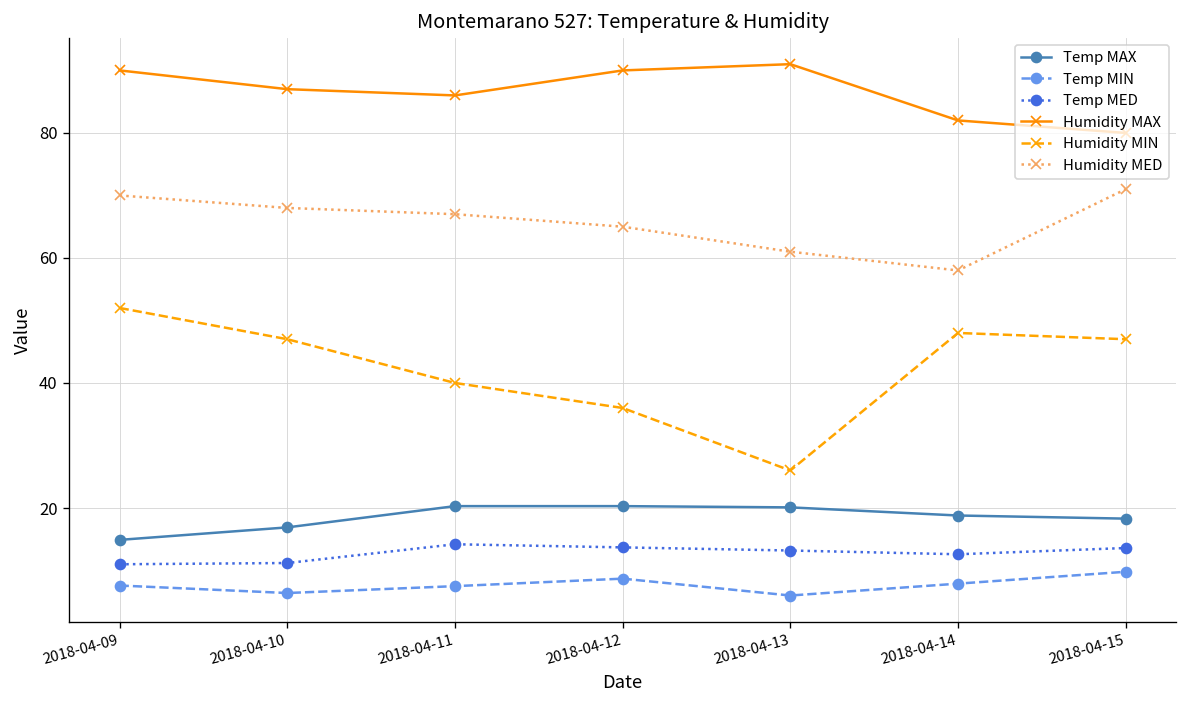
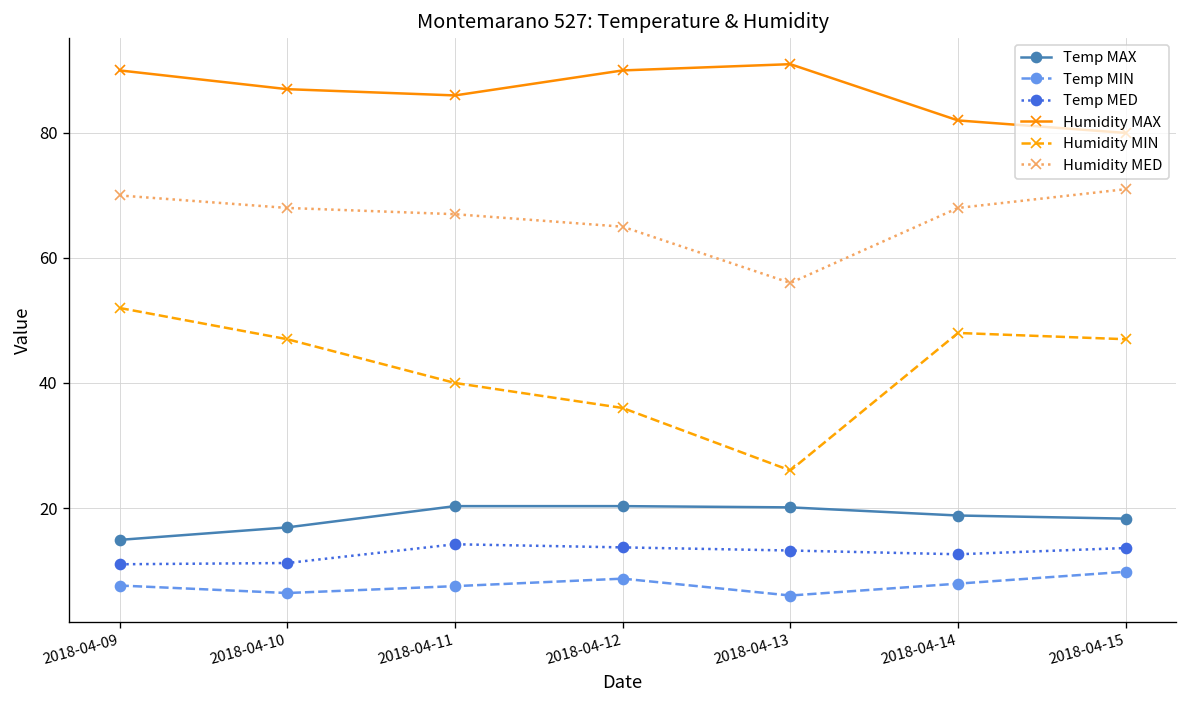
Humidity MED, 2018-04-13: 61 -> 56
Humidity MED, 2018-04-14: 58 -> 68
